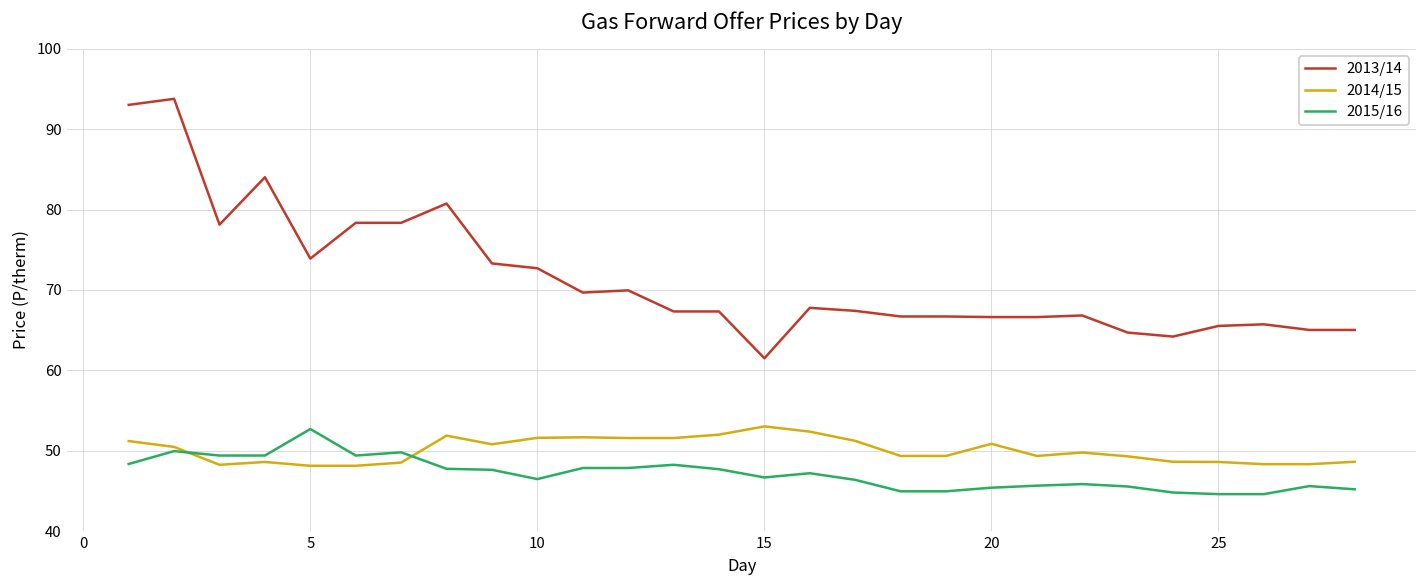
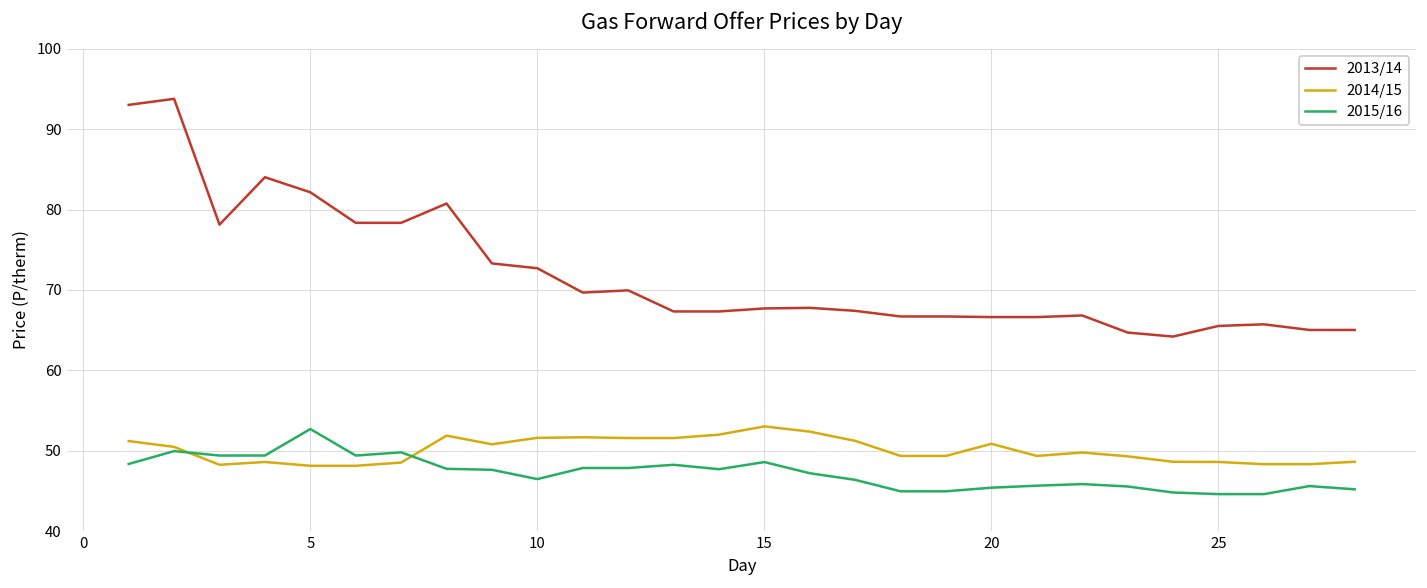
2013/14, 5: 74 -> 82
2013/14, 15: 62 -> 68
2015/16, 15: 47 -> 49
